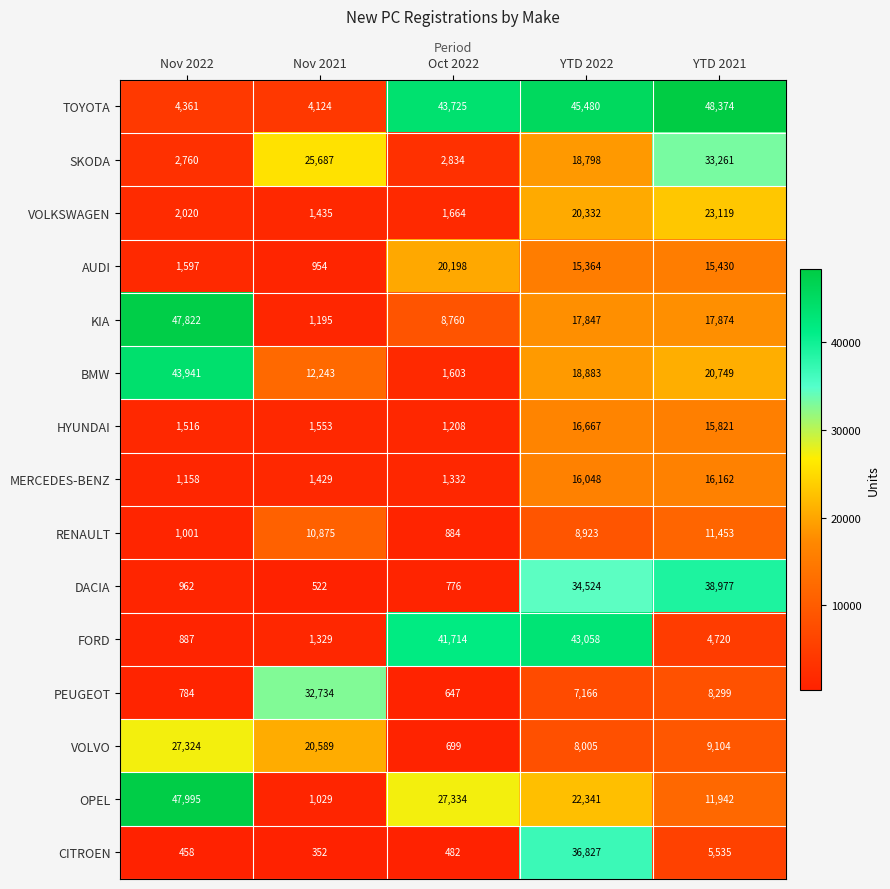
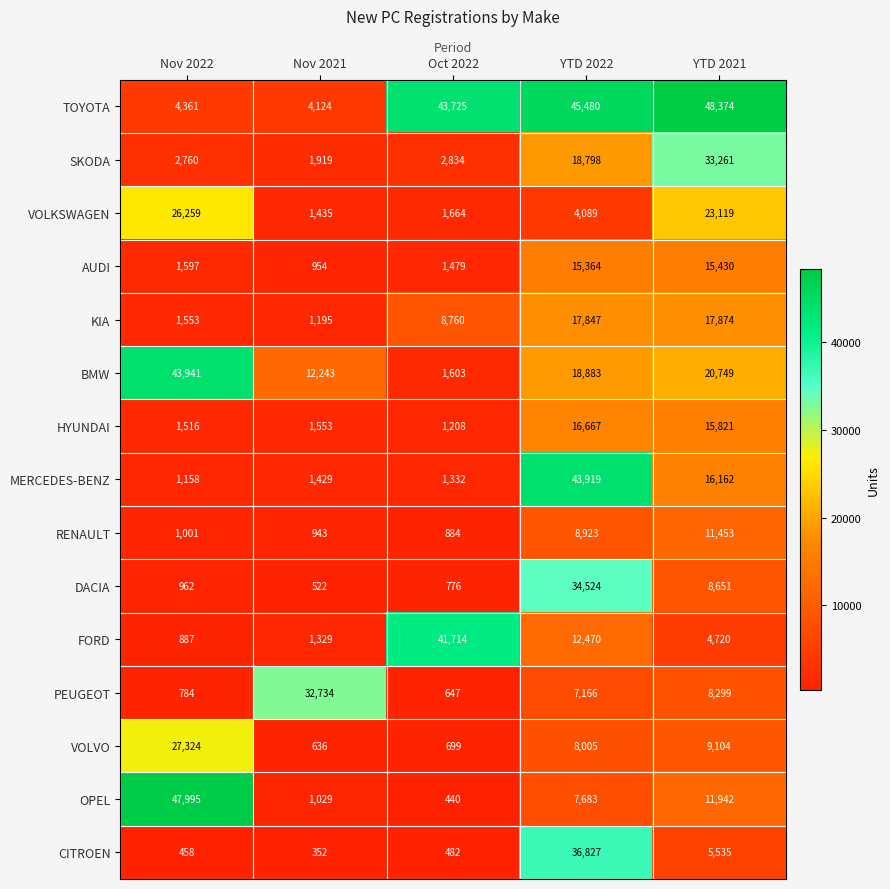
SKODA, Nov 2021: 25,687 -> 1,919
VOLKSWAGEN, Nov 2022: 2,020 -> 26,259
VOLKSWAGEN, YTD 2022: 20,332 -> 4,089
AUDI, Oct 2022: 20,198 -> 1,479
KIA, Nov 2022: 47,822 -> 1,553
MERCEDES-BENZ, YTD 2022: 16,048 -> 43,919
RENAULT, Nov 2021: 10,875 -> 943
DACIA, YTD 2021: 38,977 -> 8,651
FORD, YTD 2022: 43,058 -> 12,470
VOLVO, Nov 2021: 20,589 -> 636
OPEL, Oct 2022: 27,334 -> 440
OPEL, YTD 2022: 22,341 -> 7,683
